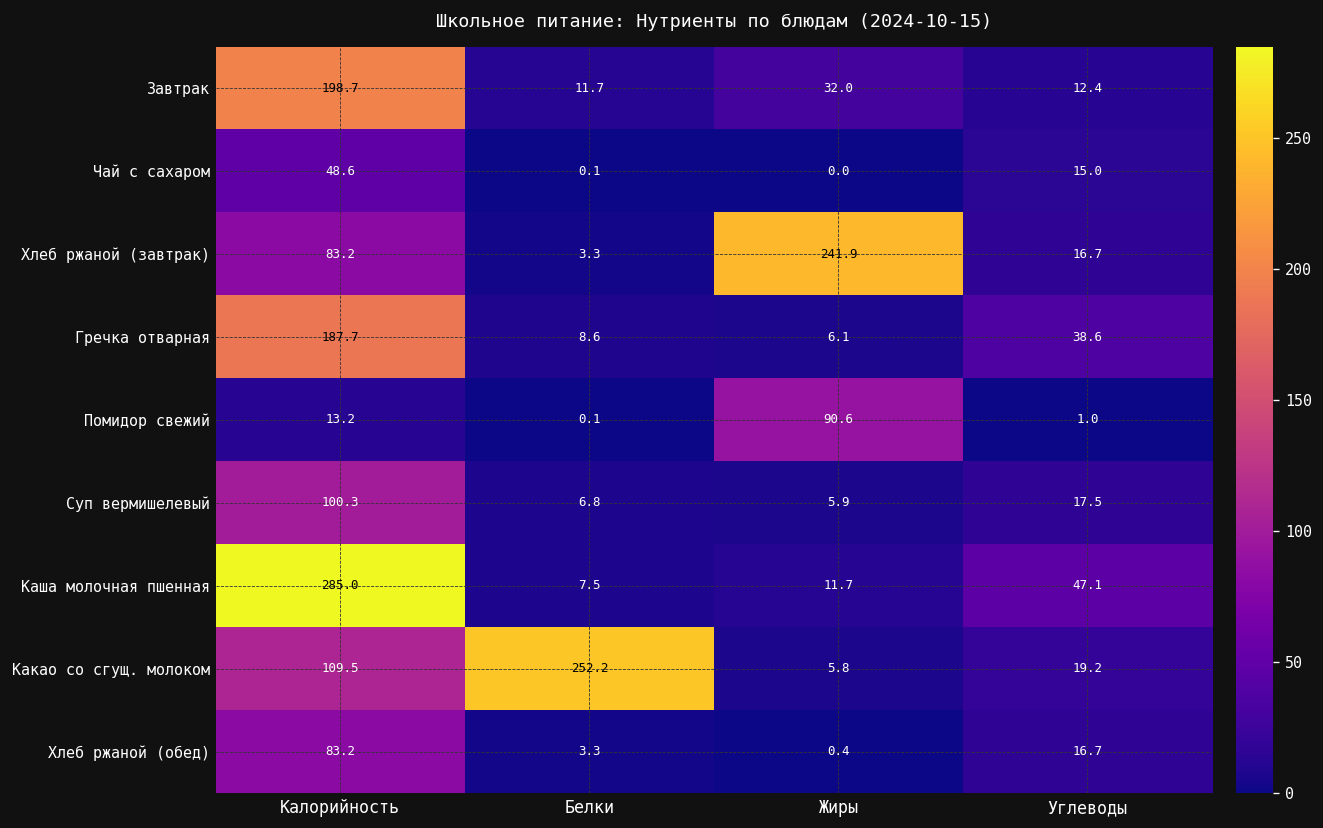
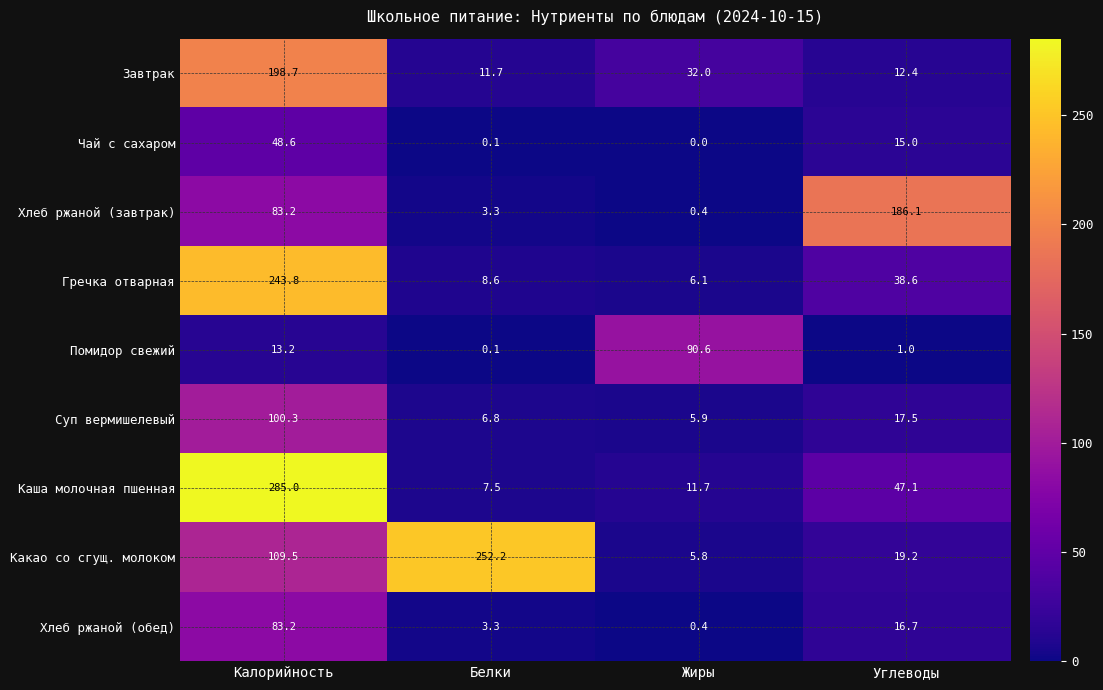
Хлеб ржаной (завтрак), Жиры: 241.9 -> 0.4
Хлеб ржаной (завтрак), Углеводы: 16.7 -> 186.1
Гречка отварная, Калорийность: 187.7 -> 243.8
